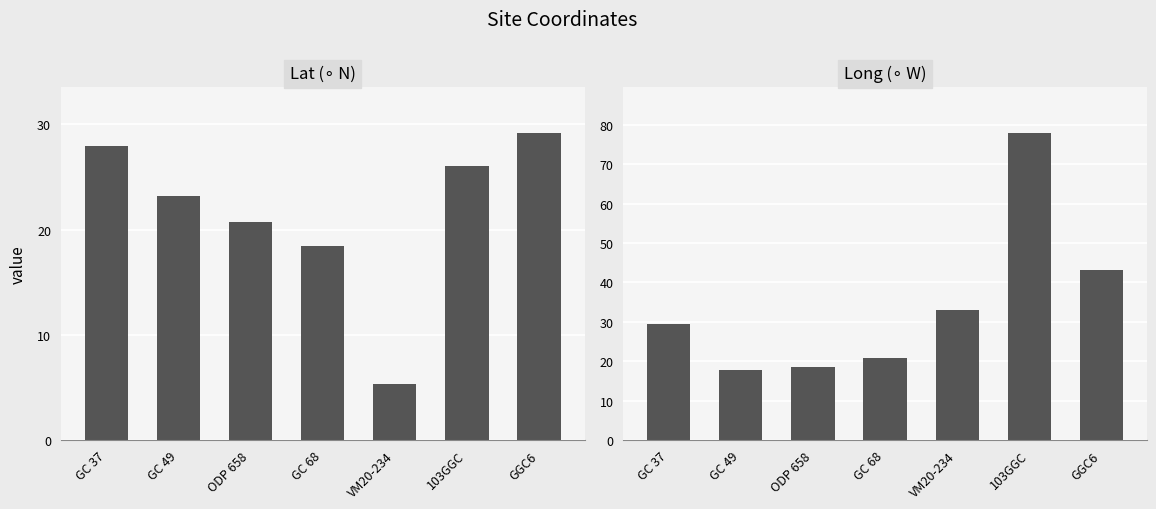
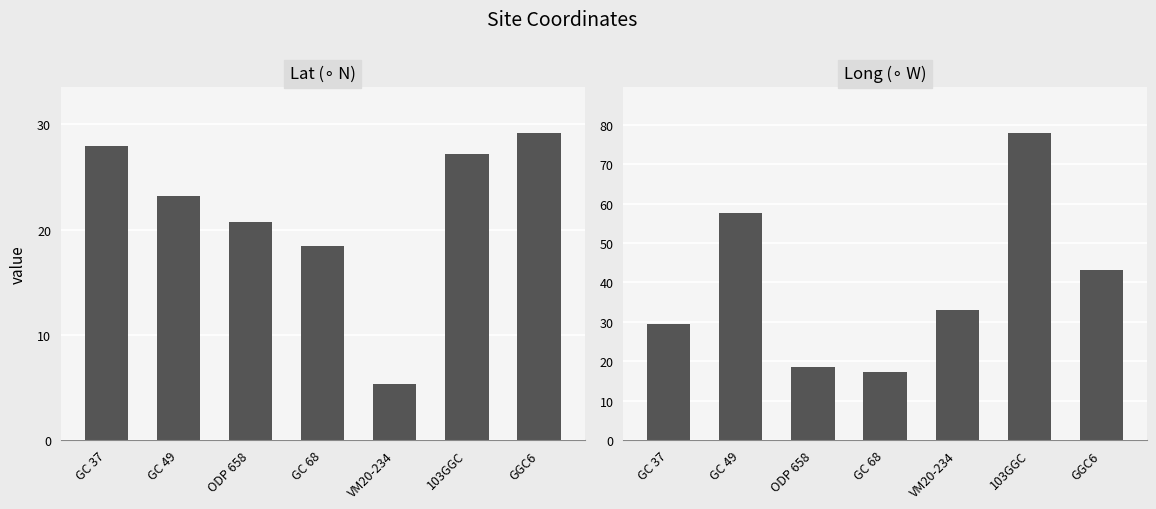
Lat (∘ N), 103GGC: 26.1 -> 27.2
Long (∘ W), GC 49: 18 -> 58
Long (∘ W), GC 68: 21 -> 17
